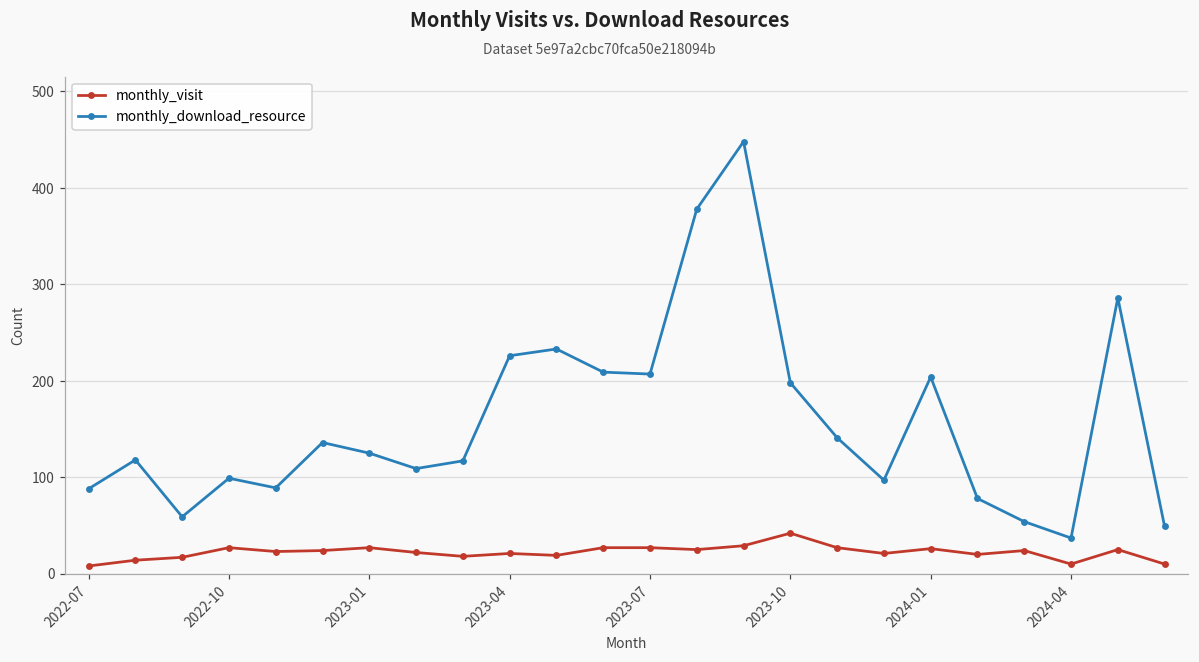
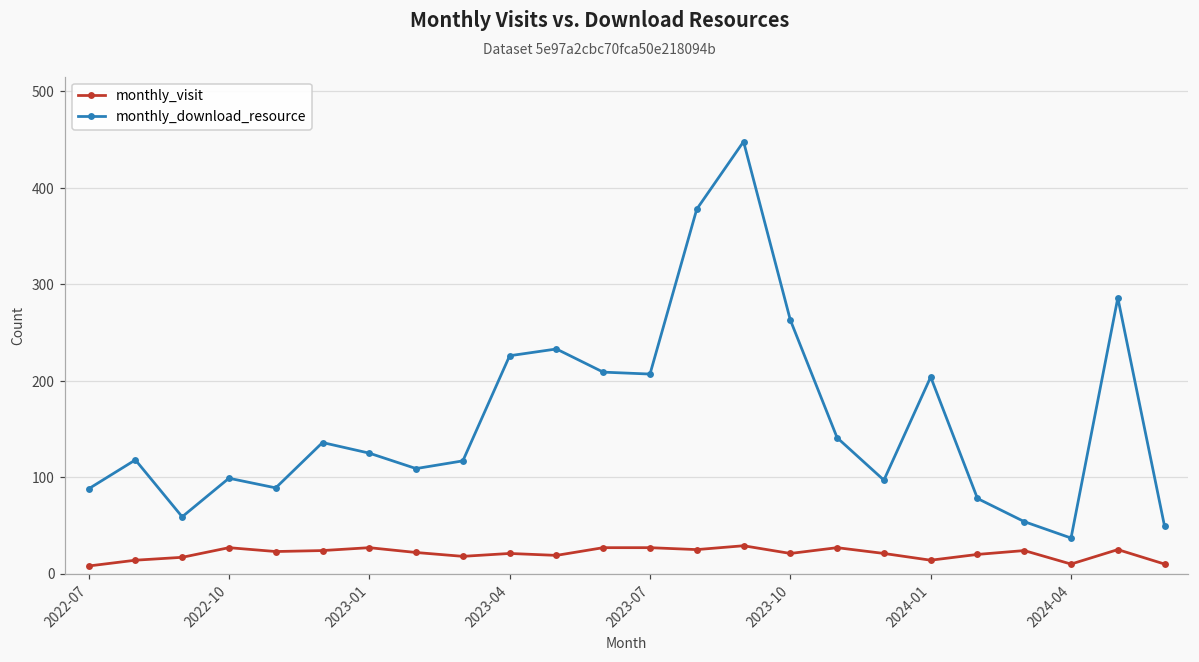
monthly_visit, 2023-10: 40 -> 20
monthly_download_resource, 2023-10: 200 -> 260
monthly_visit, 2024-01: 30 -> 10
